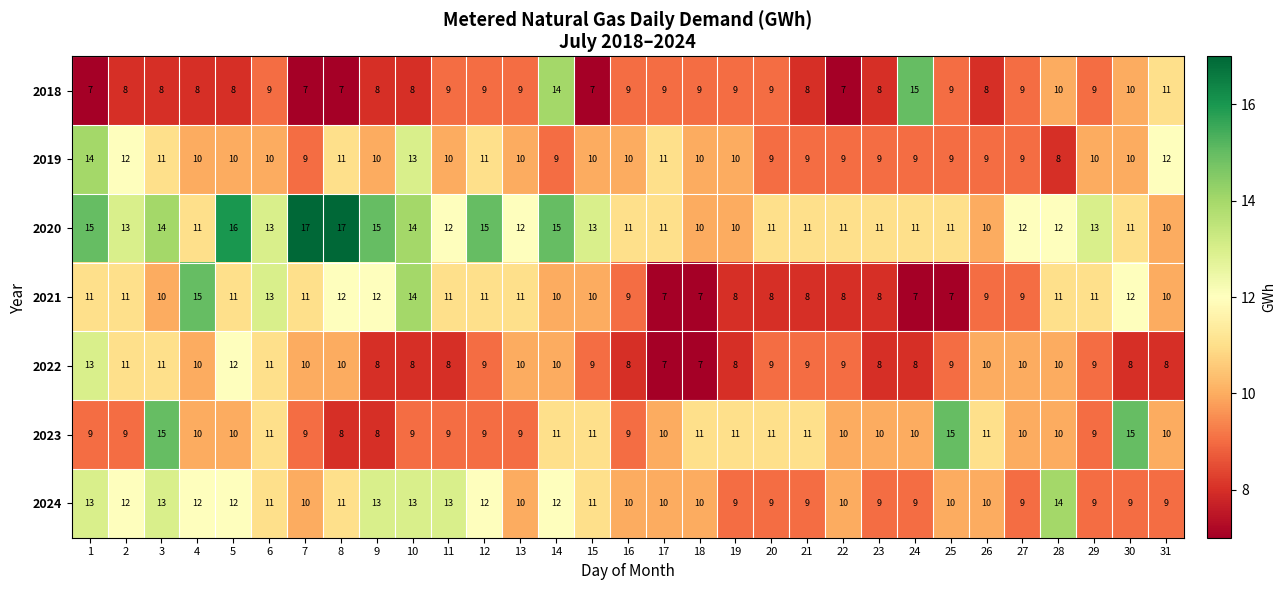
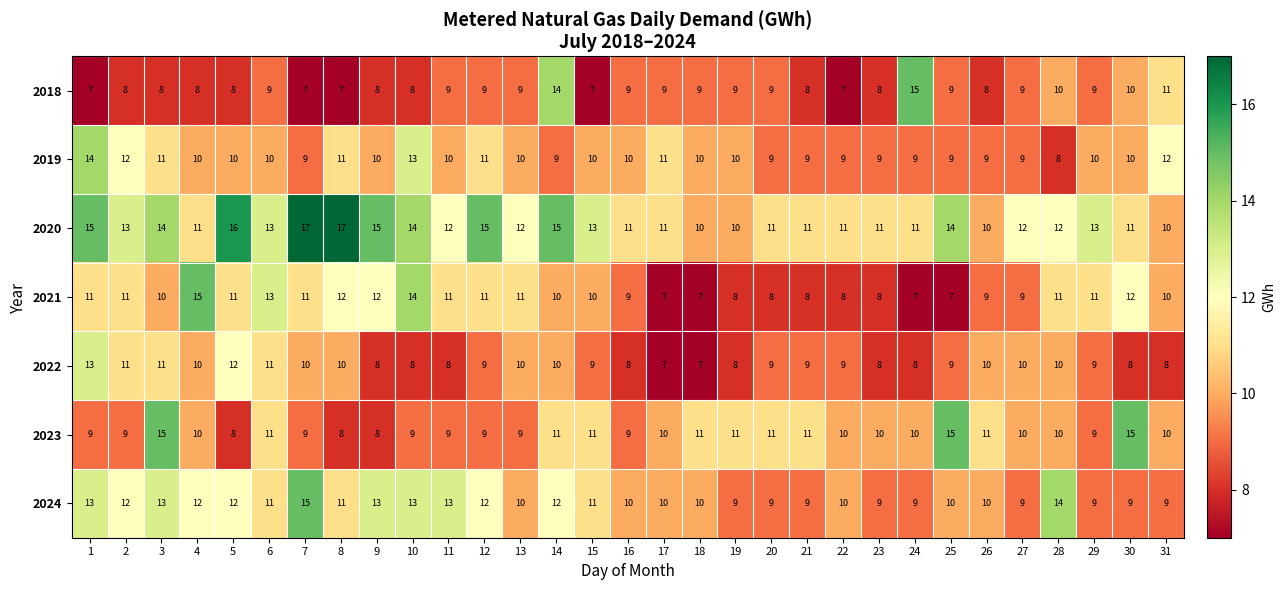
2020, 25: 11 -> 14
2023, 5: 10 -> 8
2024, 7: 10 -> 15
